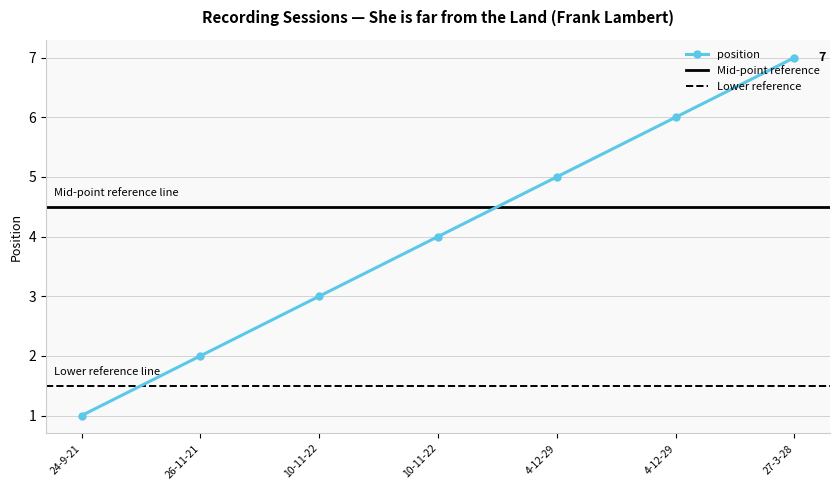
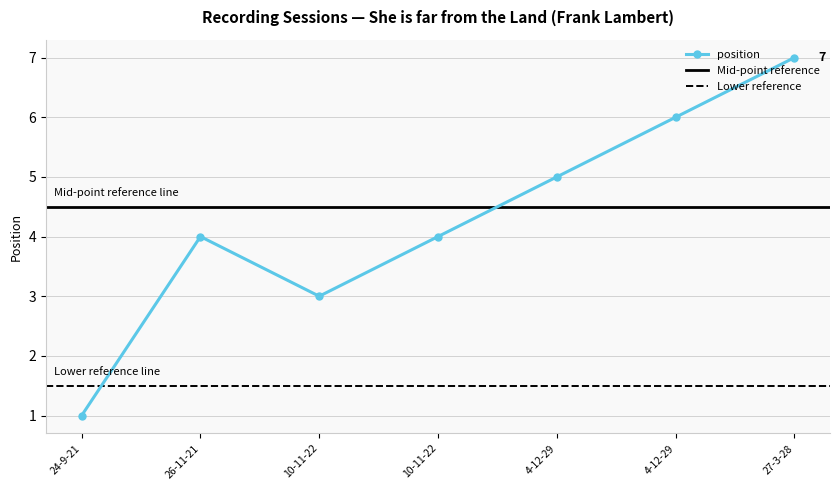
26-11-21: 2 -> 4
